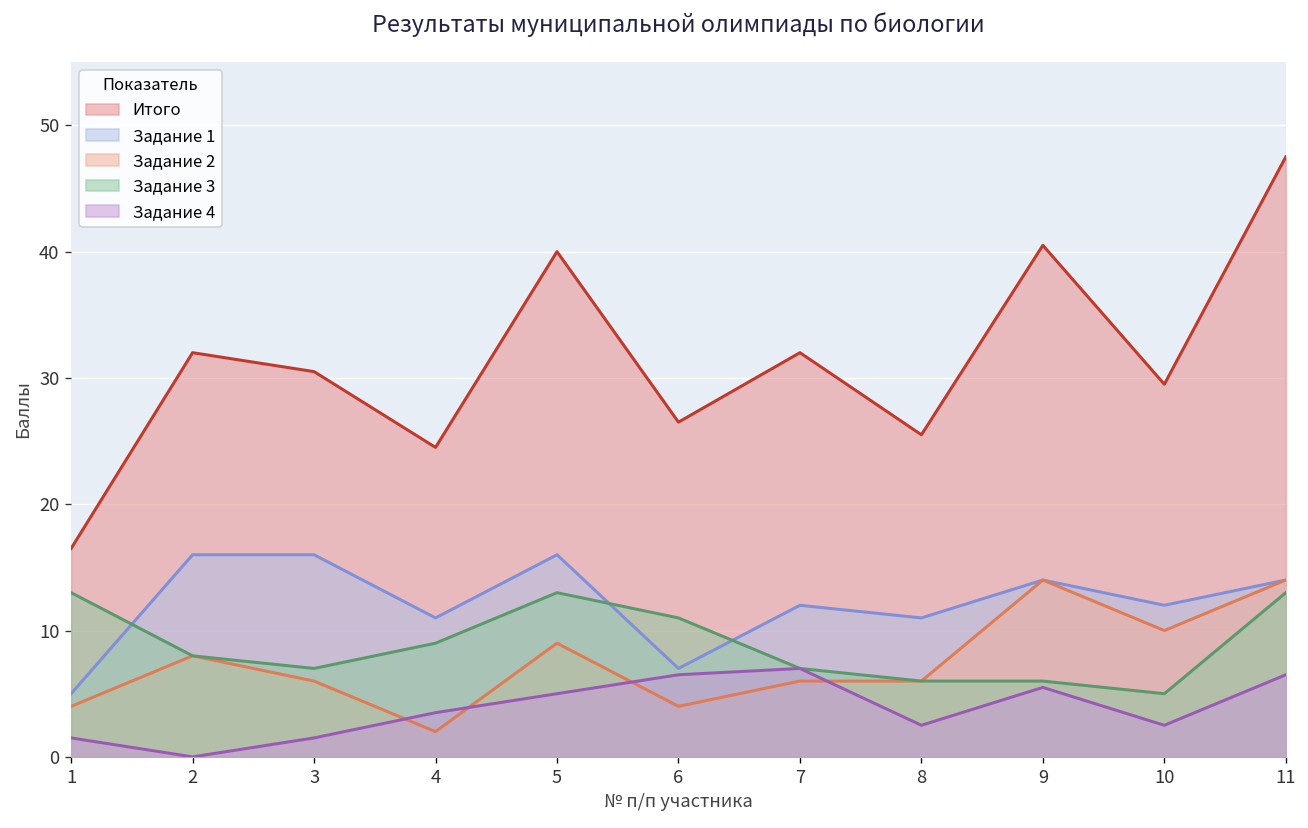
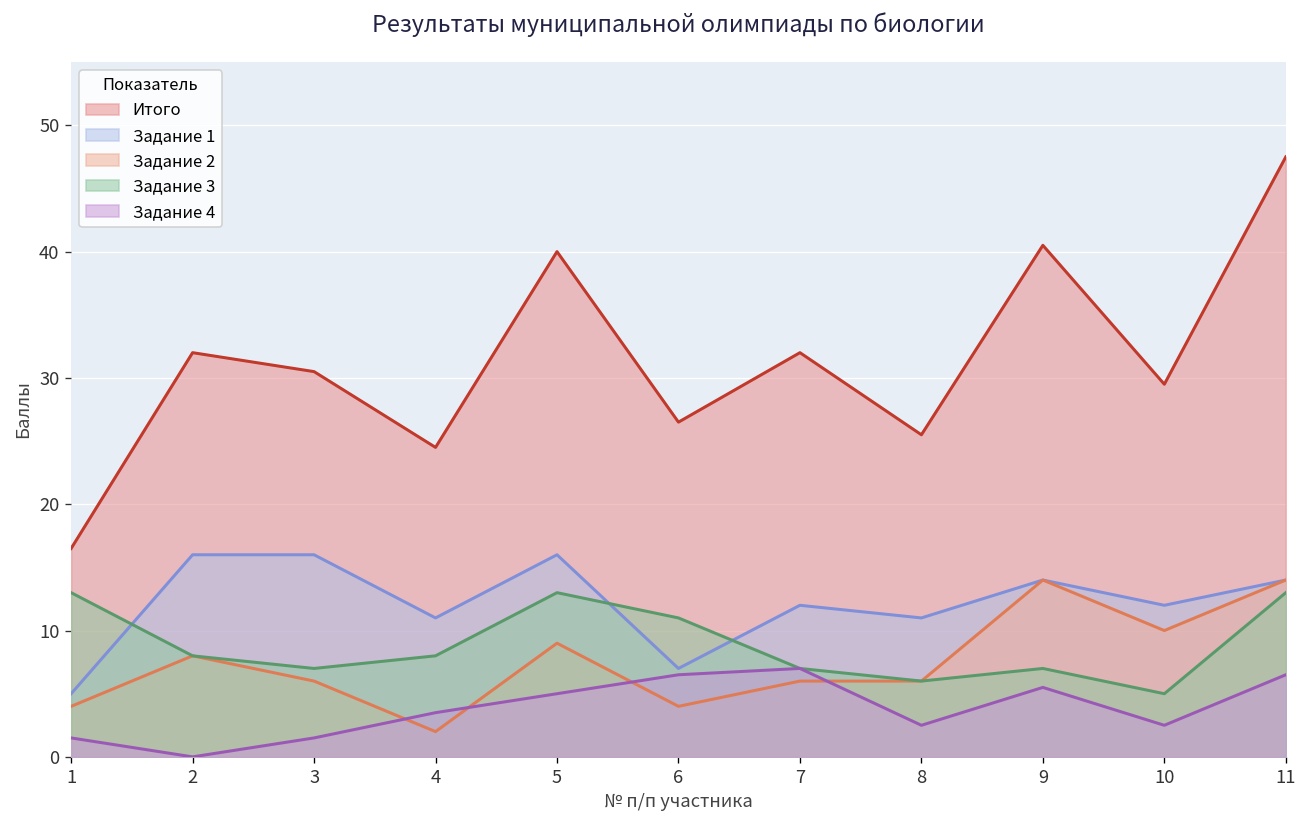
Задание 3, 4: 9 -> 8
Задание 3, 9: 6 -> 7
